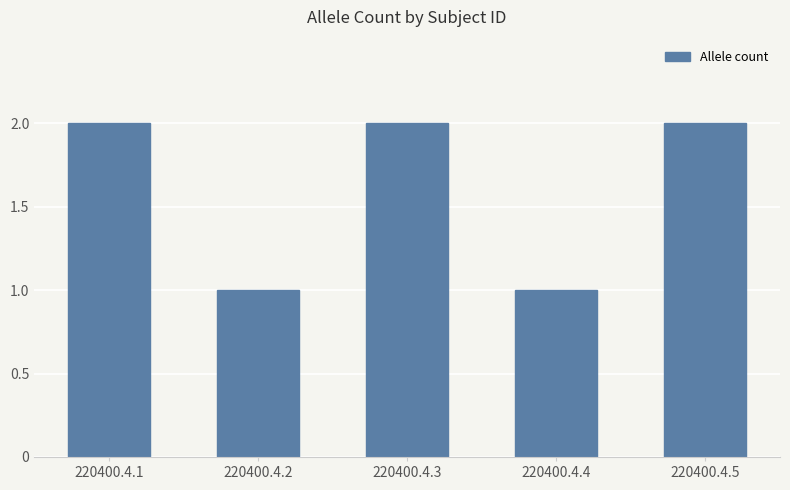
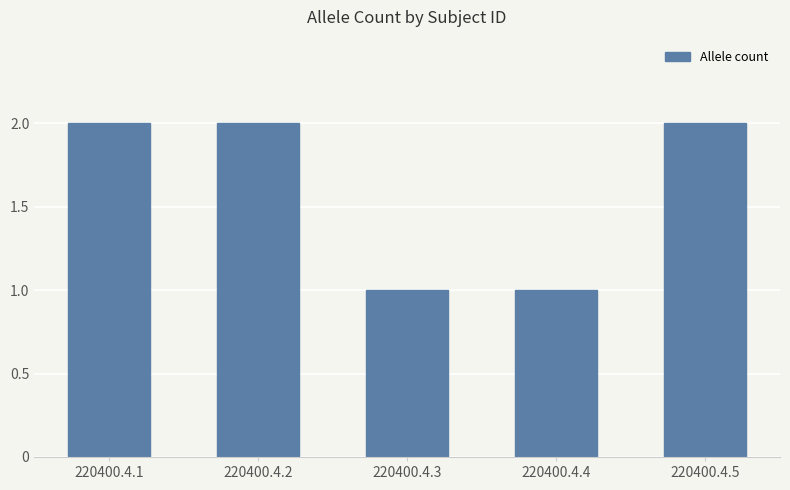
220400.4.2: 1 -> 2
220400.4.3: 2 -> 1
